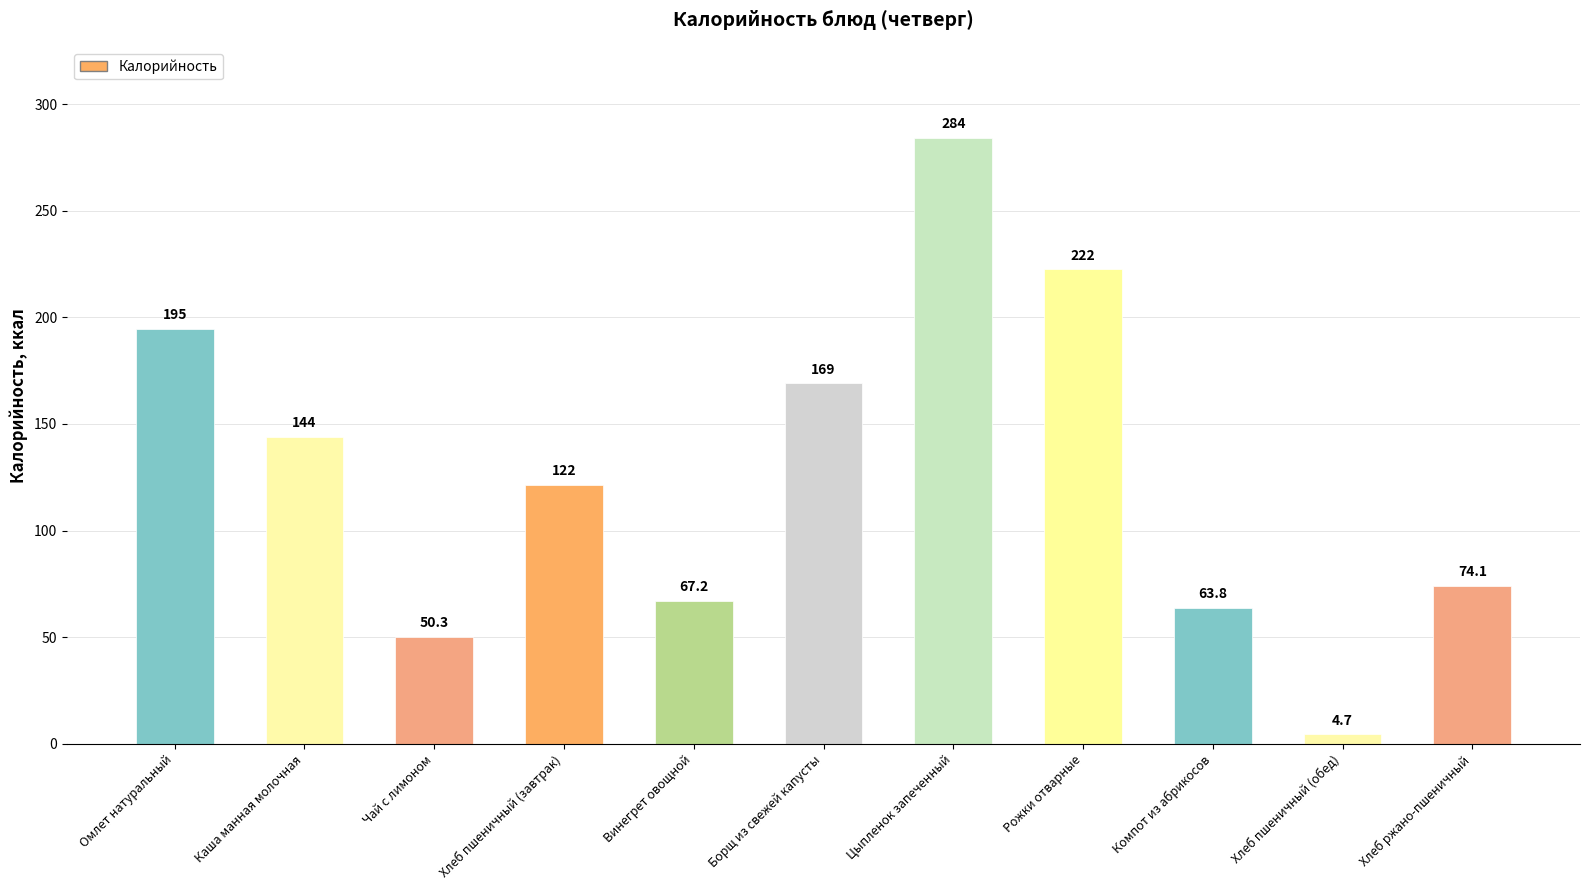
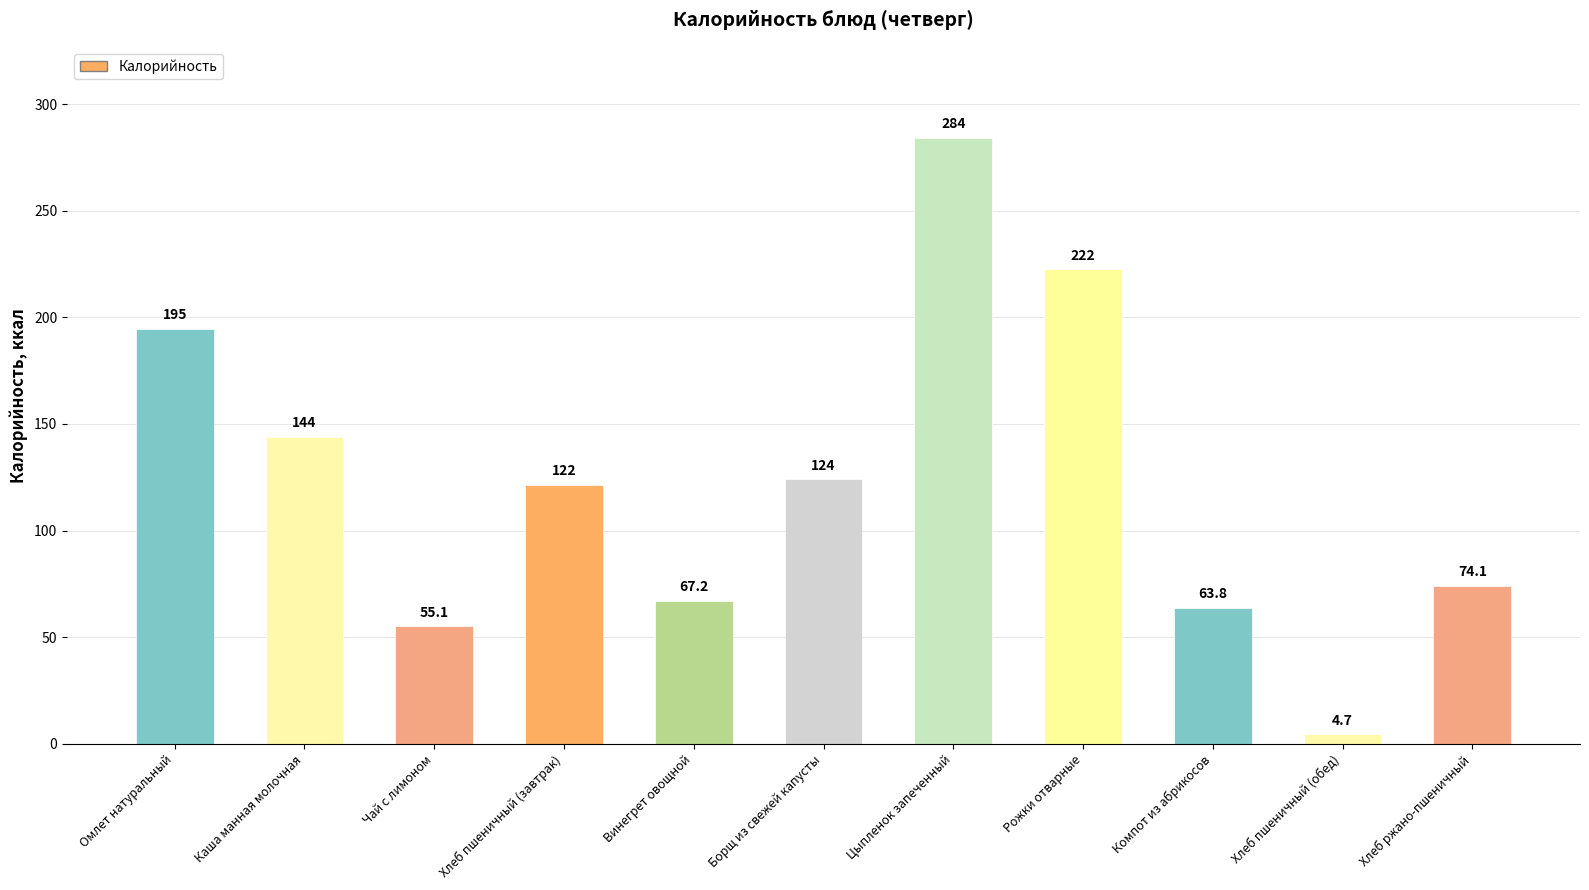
Чай с лимоном: 50.3 -> 55.1
Борщ из свежей капусты: 169 -> 124
